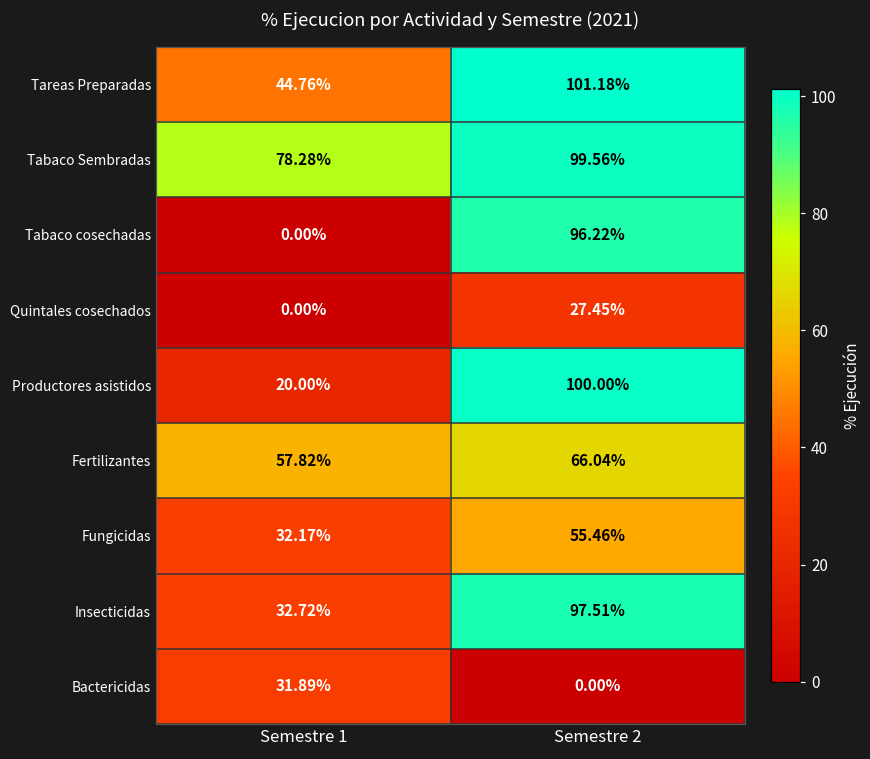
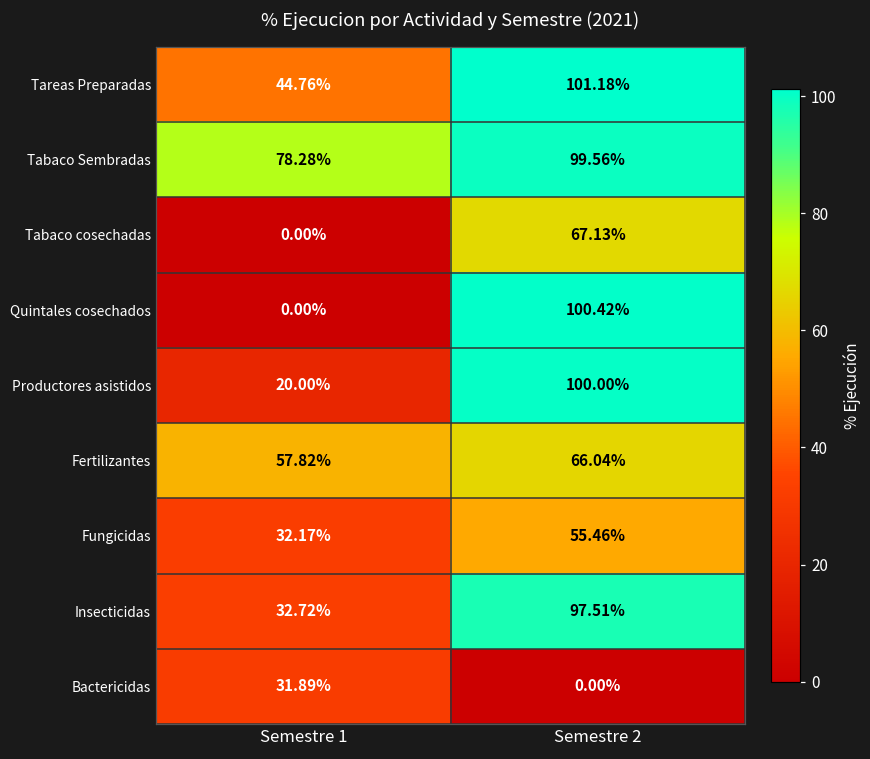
Tabaco cosechadas, Semestre 2: 96.22% -> 67.13%
Quintales cosechados, Semestre 2: 27.45% -> 100.42%
